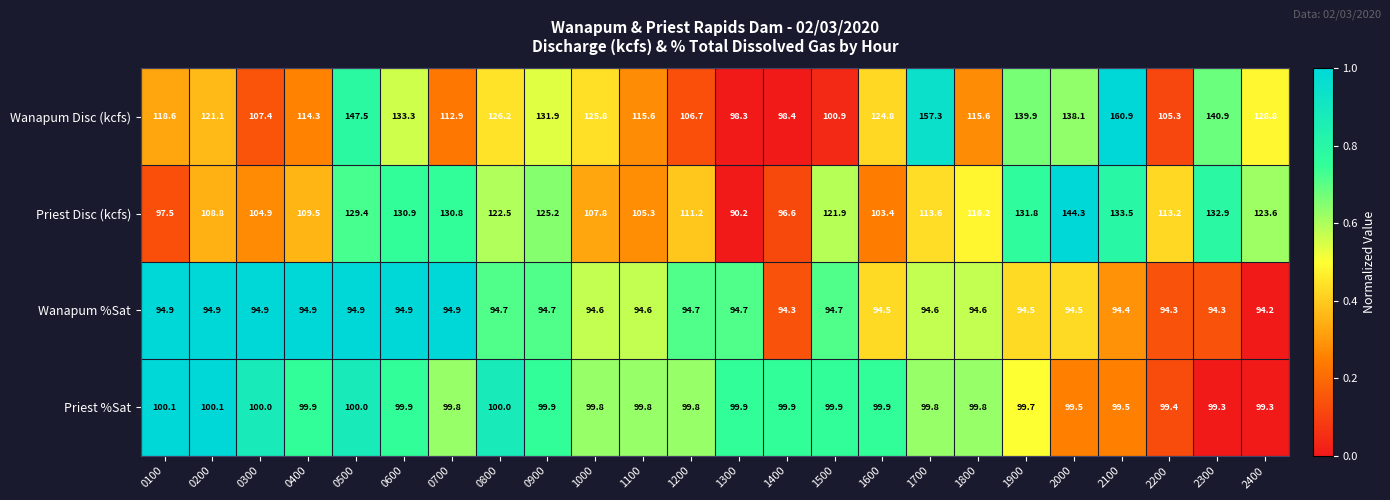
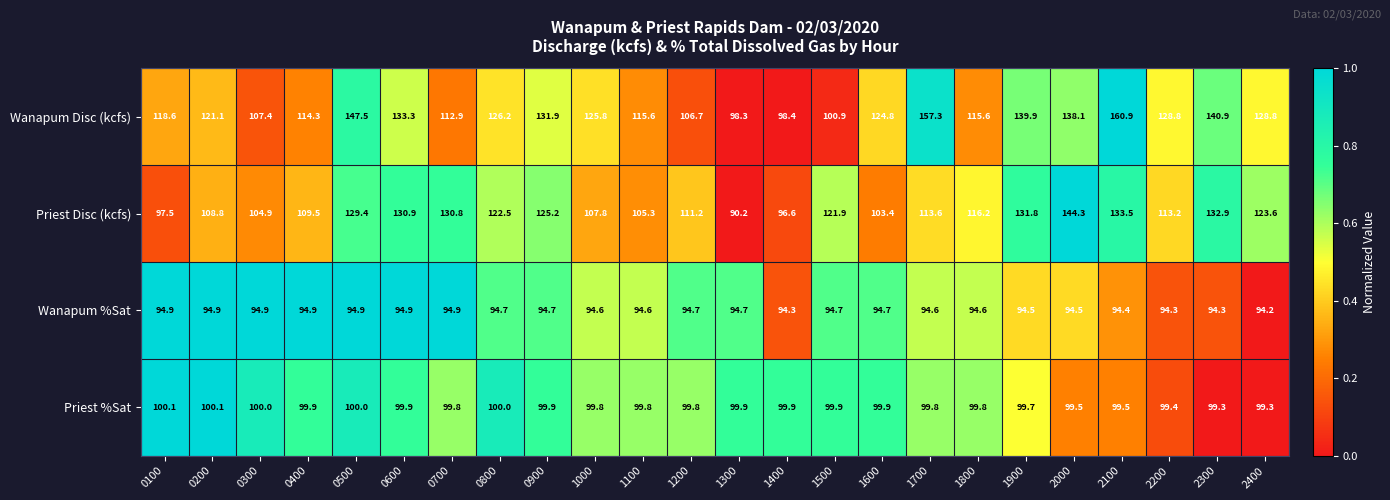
Wanapum Disc (kcfs), 2200: 105.3 -> 128.8
Wanapum %Sat, 1600: 94.5 -> 94.7
